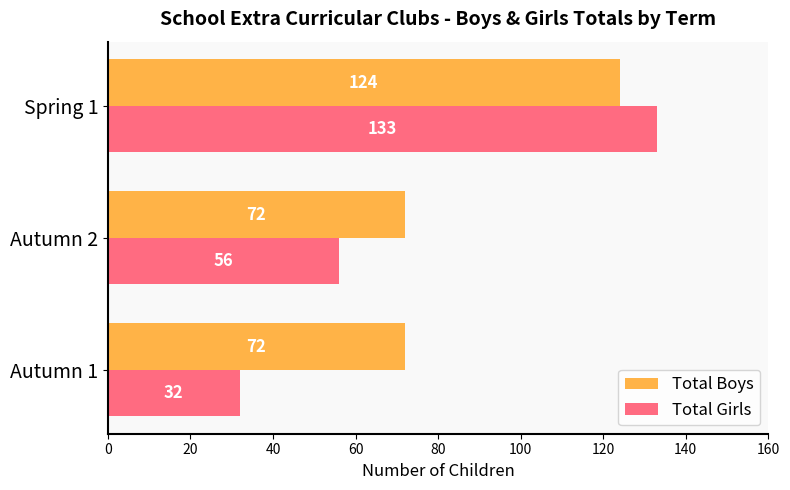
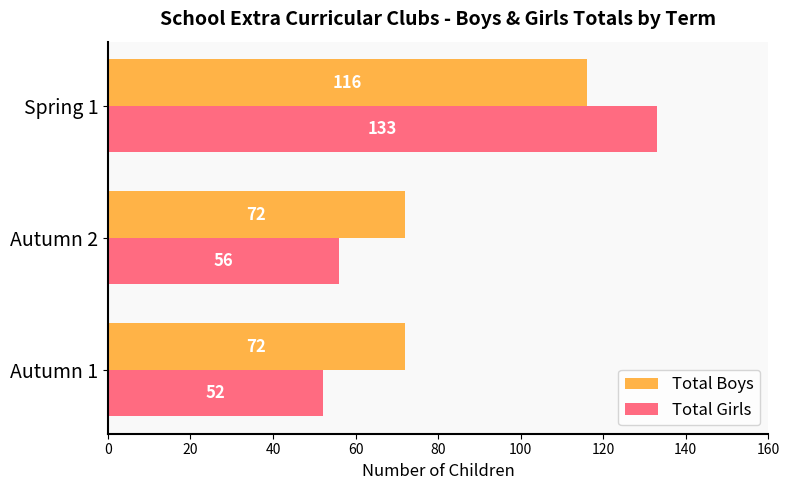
Total Boys, Spring 1: 124 -> 116
Total Girls, Autumn 1: 32 -> 52
